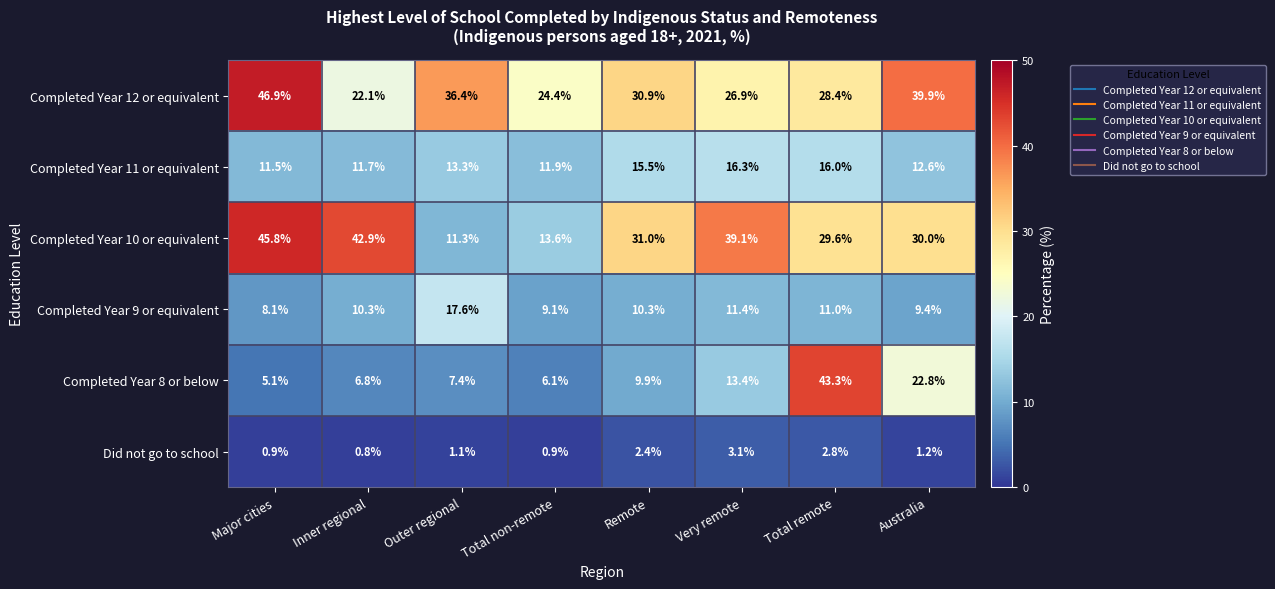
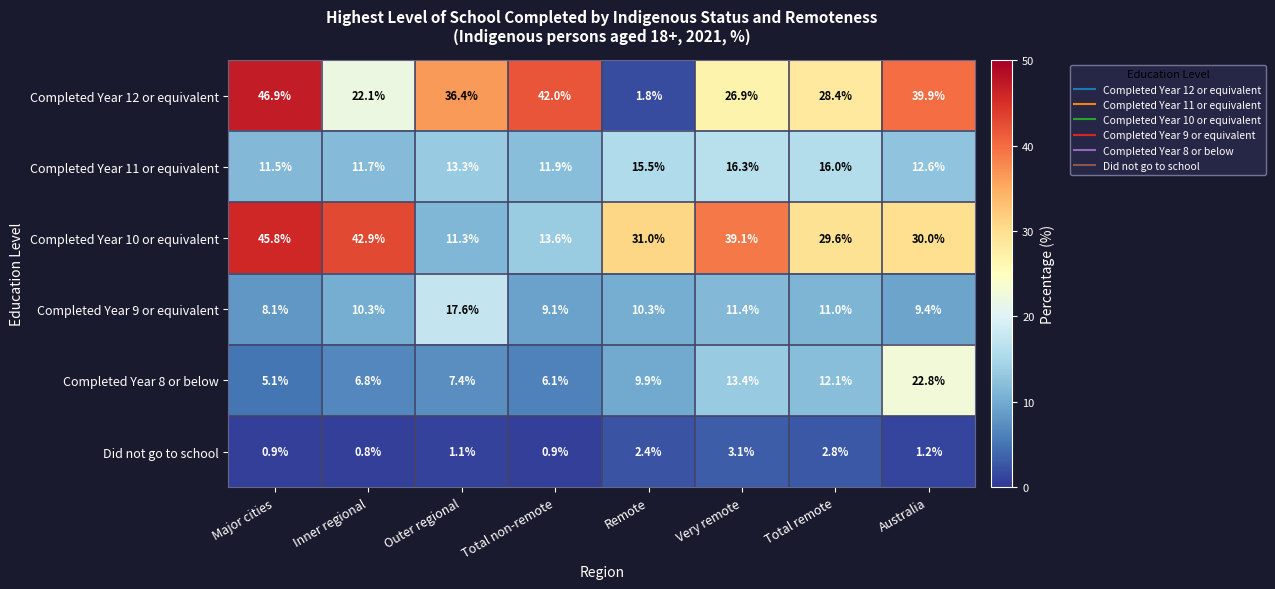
Completed Year 12 or equivalent, Total non-remote: 24.4% -> 42.0%
Completed Year 12 or equivalent, Remote: 30.9% -> 1.8%
Completed Year 8 or below, Total remote: 43.3% -> 12.1%
